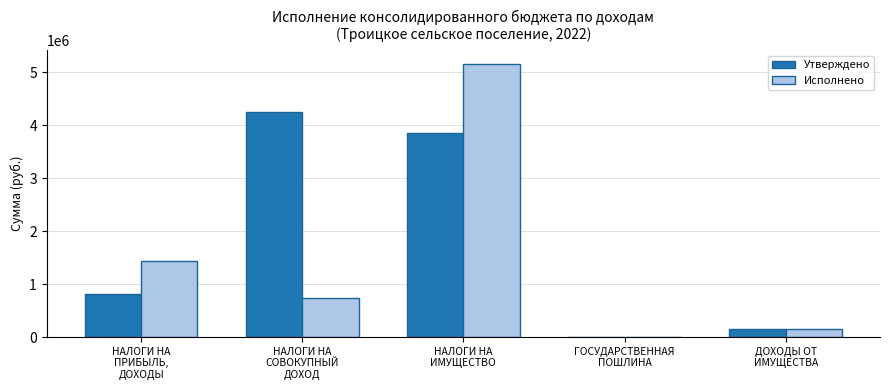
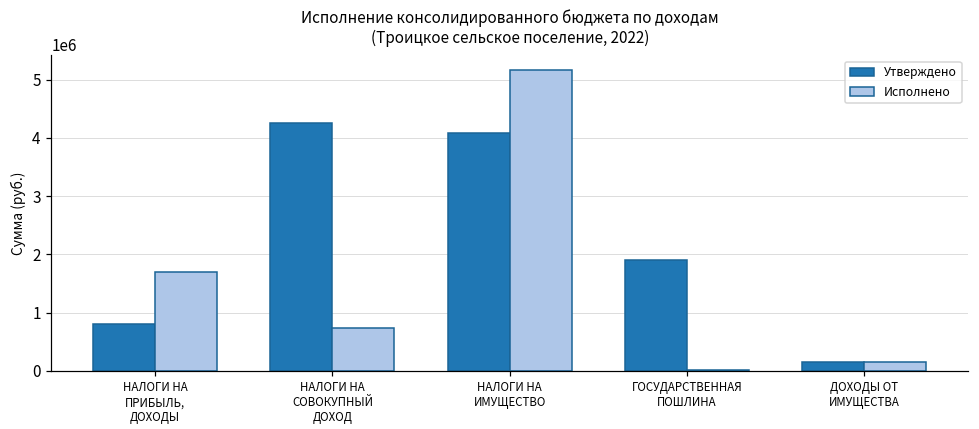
Исполнено, НАЛОГИ НА ПРИБЫЛЬ, ДОХОДЫ: 1400000 -> 1700000
Утверждено, НАЛОГИ НА ИМУЩЕСТВО: 3900000 -> 4100000
Утверждено, ГОСУДАРСТВЕННАЯ ПОШЛИНА: 0 -> 1900000
